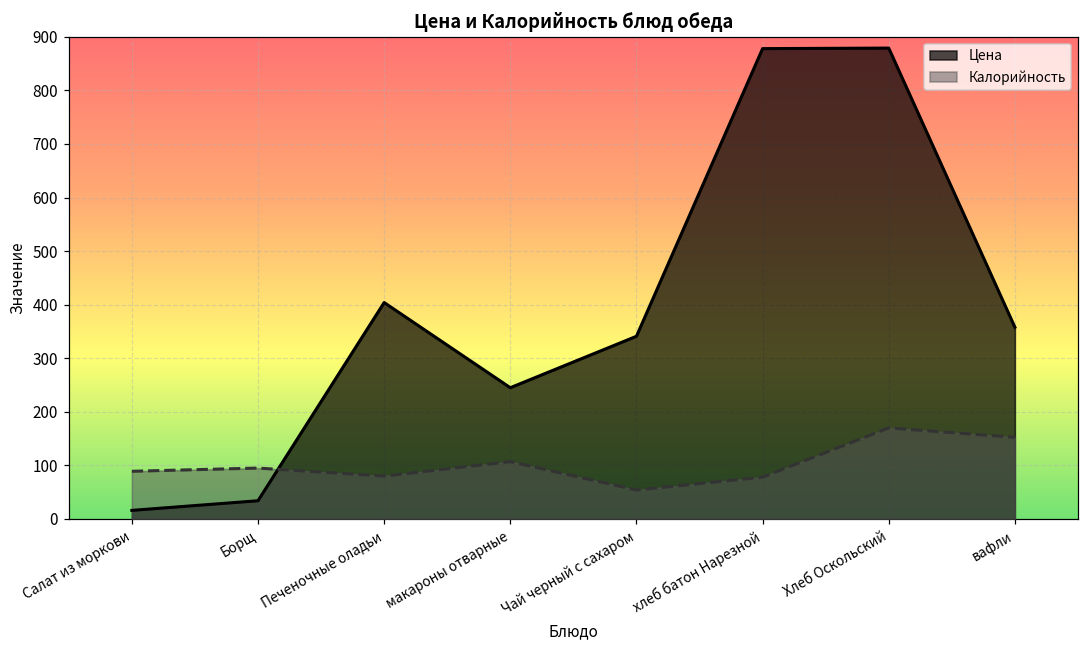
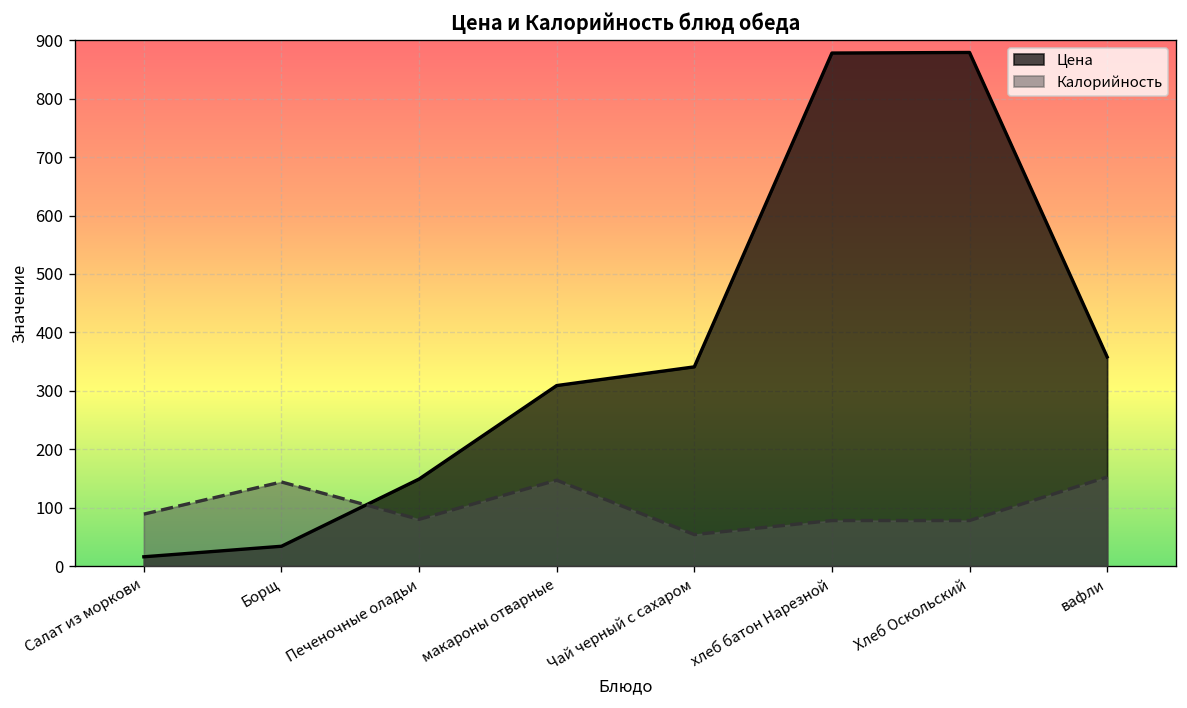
Калорийность, Борщ: 100 -> 140
Цена, Печеночные оладьи: 400 -> 150
Цена, макароны отварные: 250 -> 310
Калорийность, макароны отварные: 110 -> 150
Калорийность, Хлеб Оскольский: 170 -> 80
